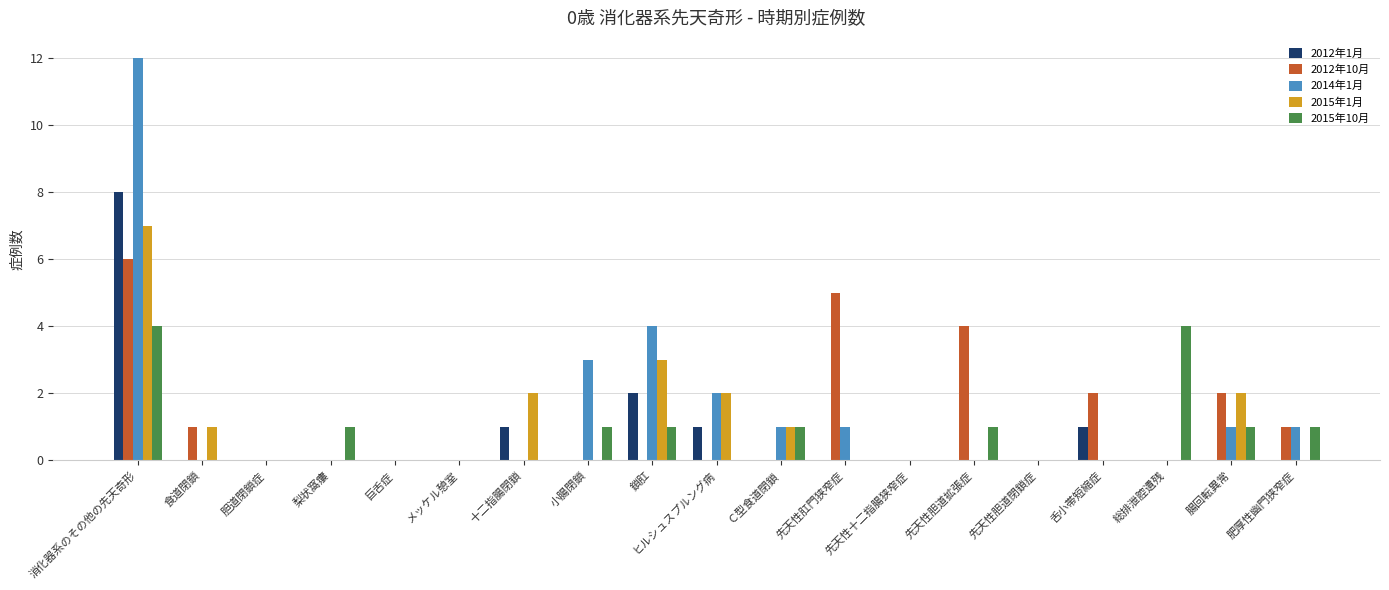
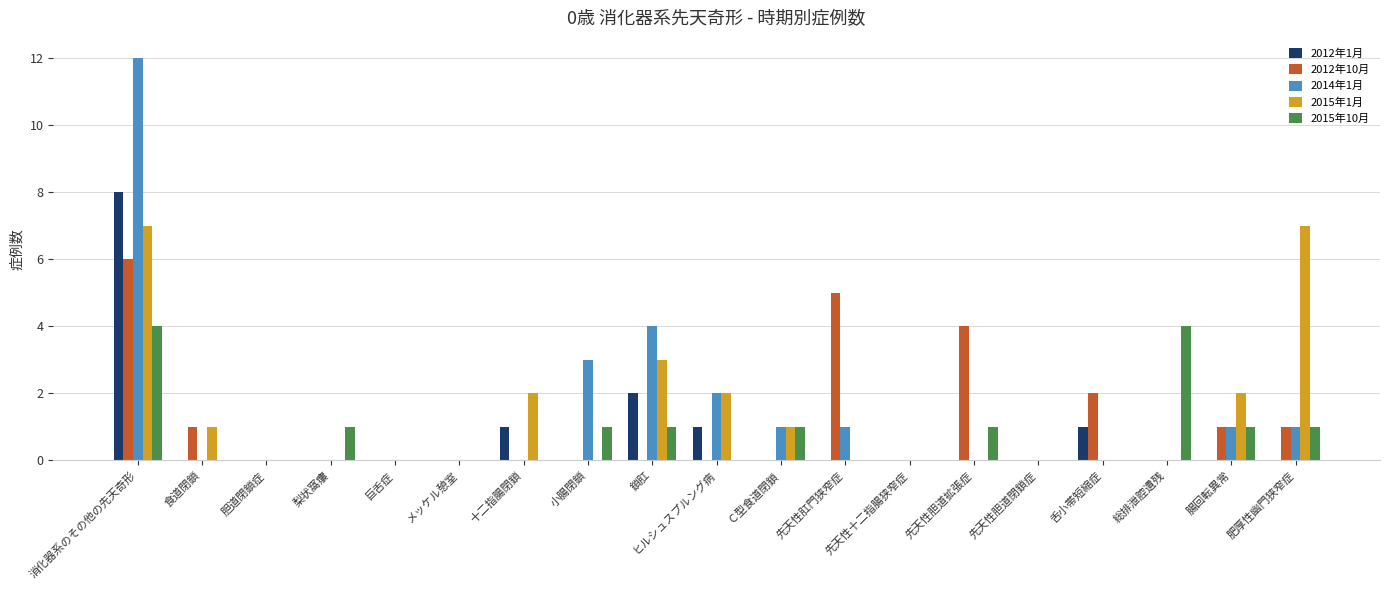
2012年10月, 腸回転異常: 2 -> 1
2015年1月, 肥厚性幽門狭窄症: 0 -> 7
